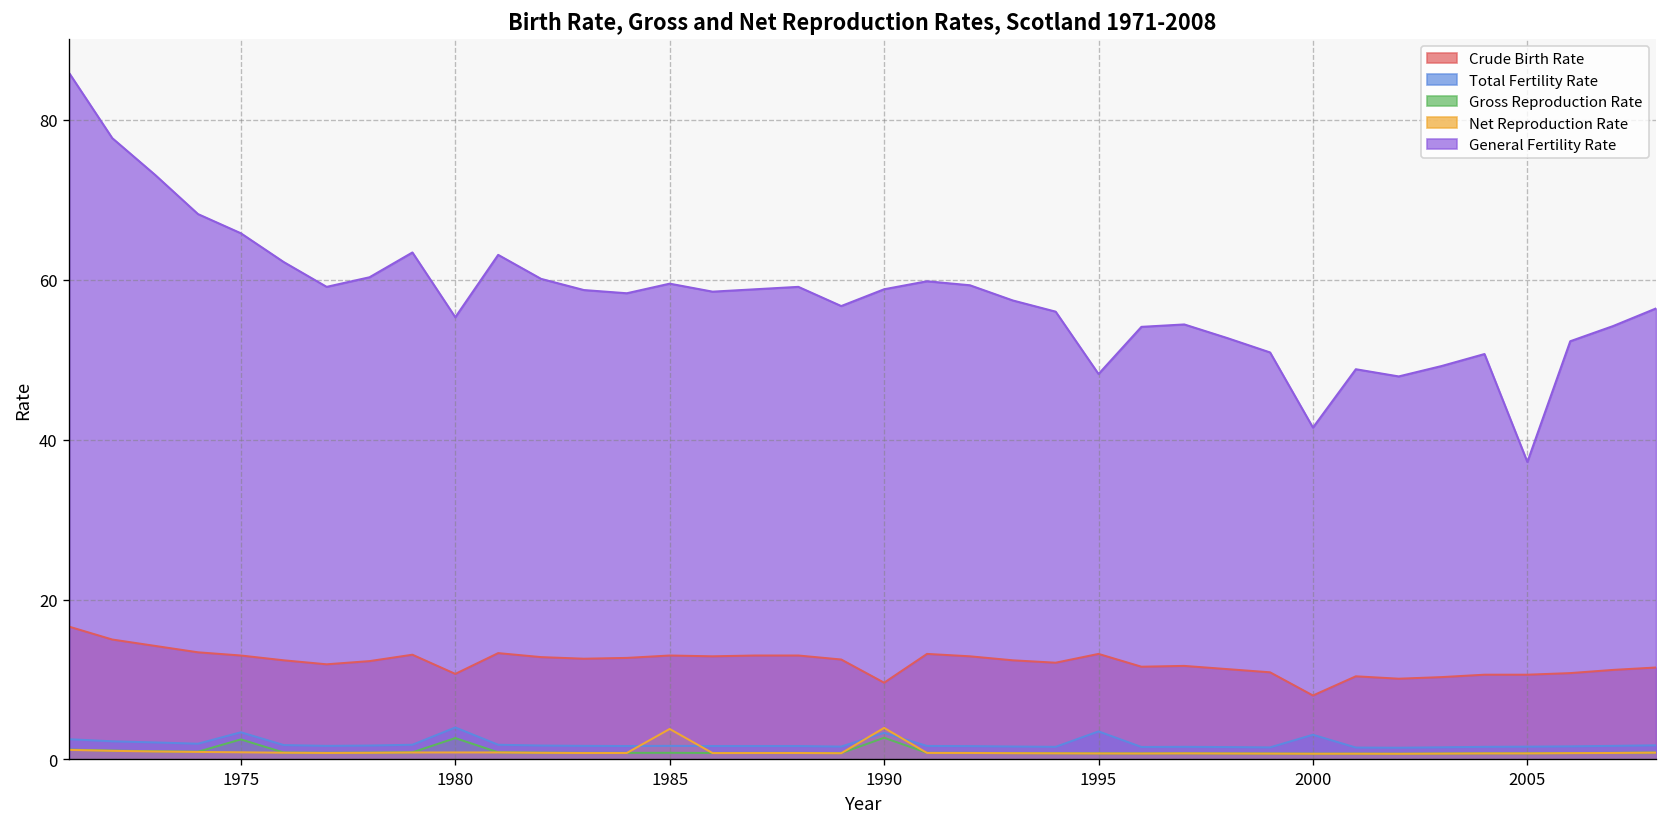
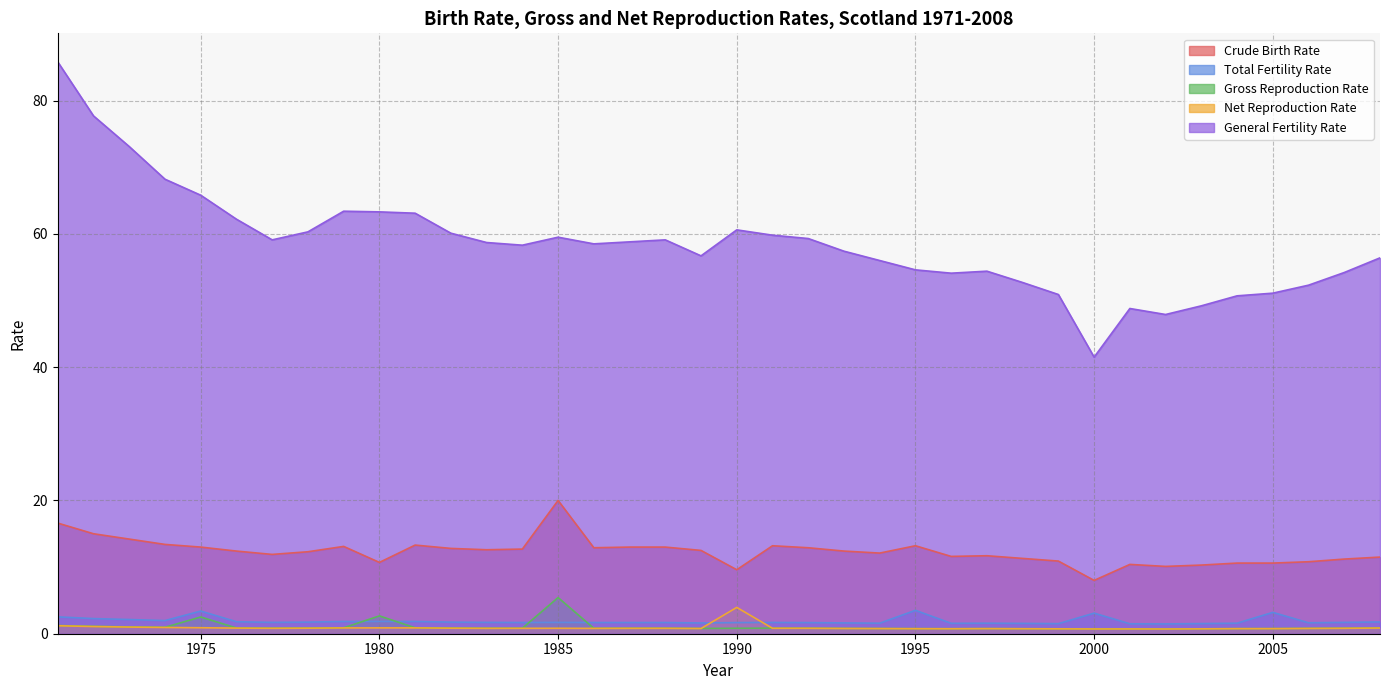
Total Fertility Rate, 1980: 4 -> 2
General Fertility Rate, 1980: 55 -> 63
Crude Birth Rate, 1985: 13 -> 20
Gross Reproduction Rate, 1985: 1 -> 5
Net Reproduction Rate, 1985: 4 -> 1
Total Fertility Rate, 1990: 3 -> 2
Gross Reproduction Rate, 1990: 3 -> 1
General Fertility Rate, 1990: 59 -> 61
General Fertility Rate, 1995: 48 -> 55
Total Fertility Rate, 2005: 2 -> 3
General Fertility Rate, 2005: 37 -> 51
